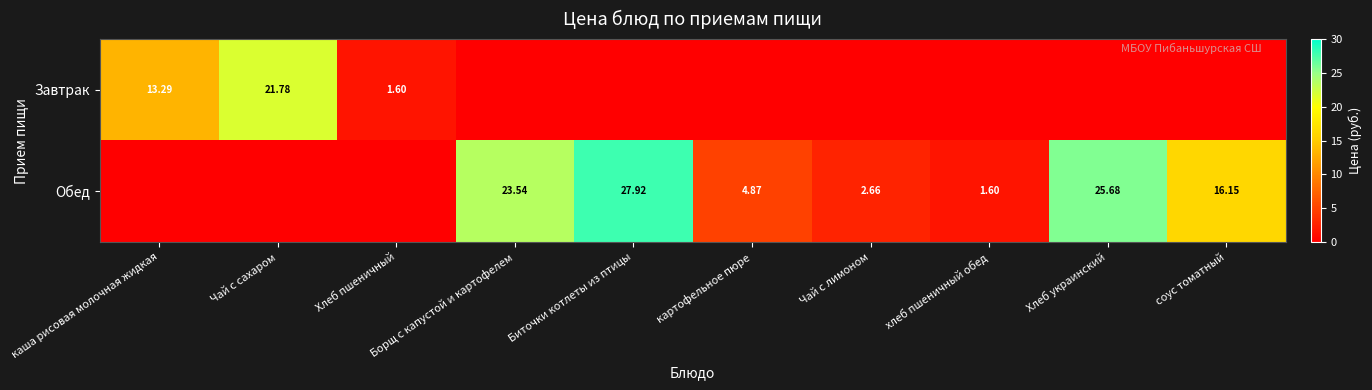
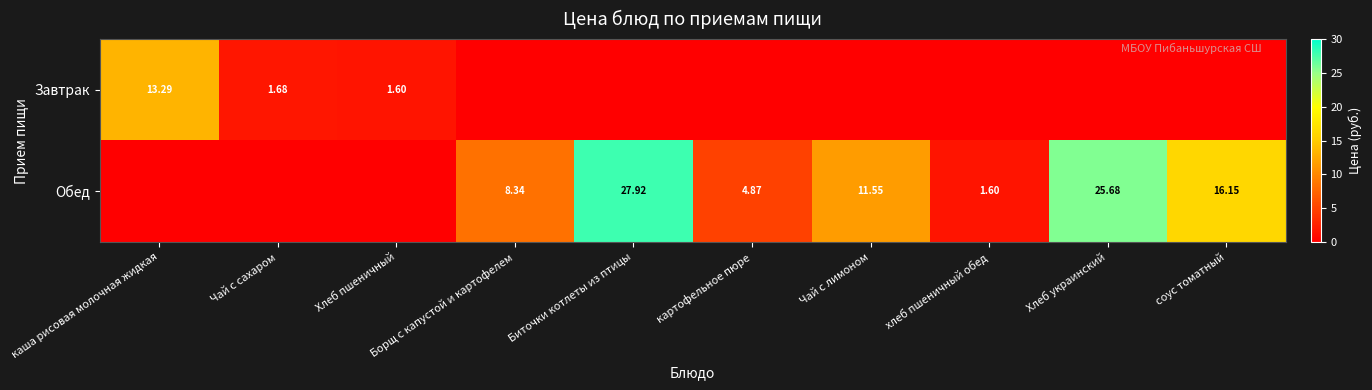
Завтрак, Чай с сахаром: 21.78 -> 1.68
Обед, Борщ с капустой и картофелем: 23.54 -> 8.34
Обед, Чай с лимоном: 2.66 -> 11.55
